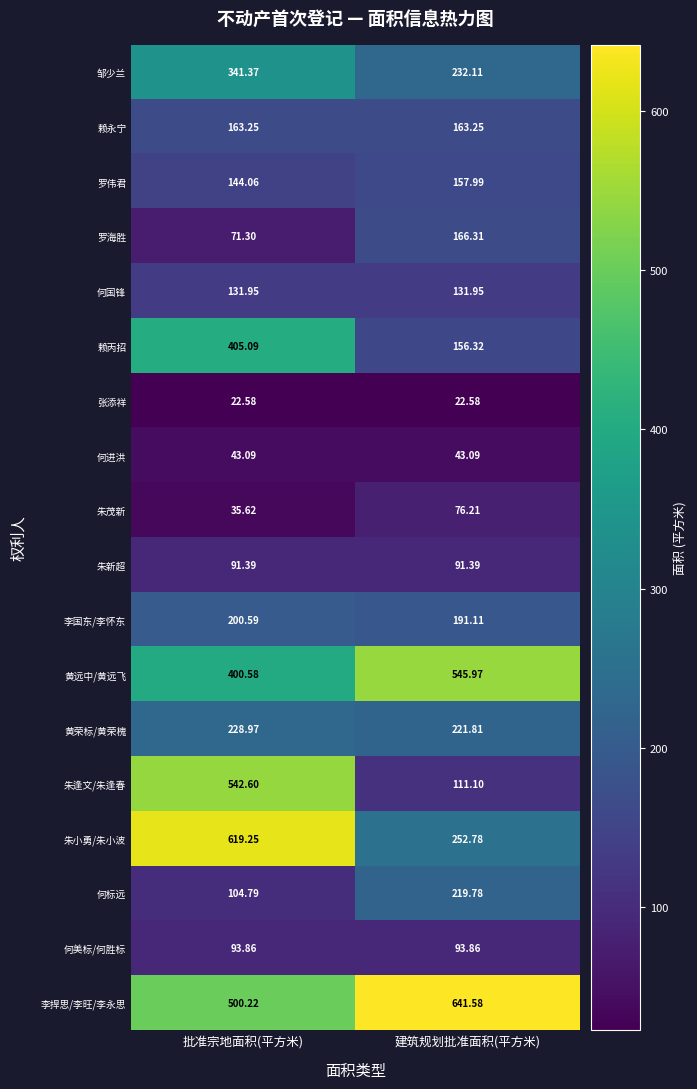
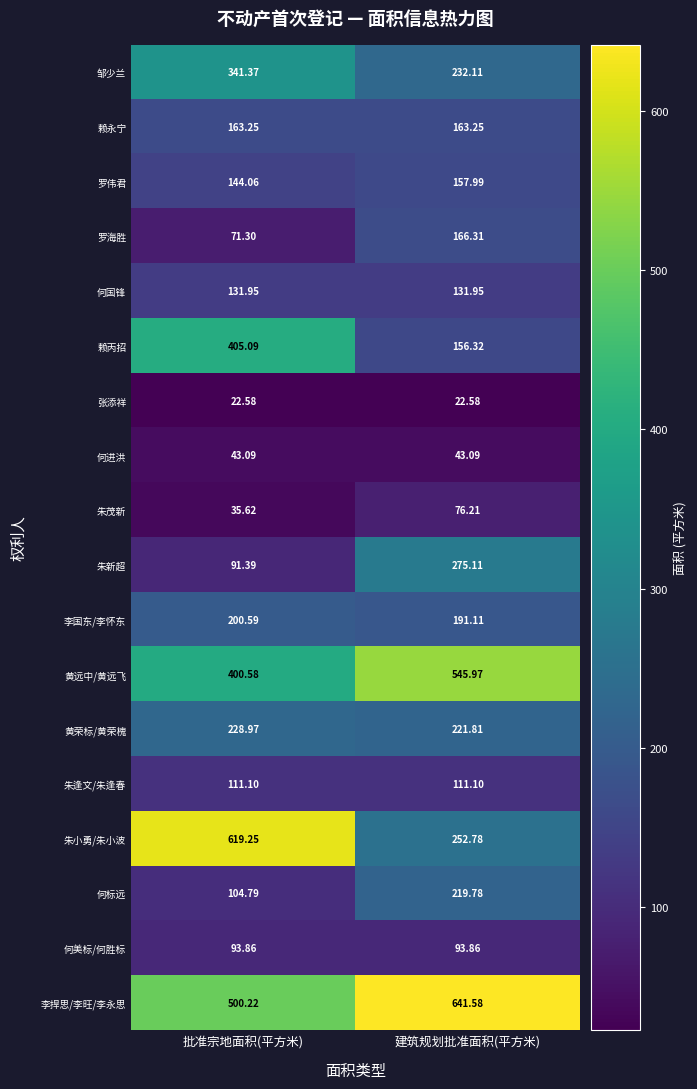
朱新超, 建筑规划批准面积(平方米): 91.39 -> 275.11
朱逢文/朱逢春, 批准宗地面积(平方米): 542.60 -> 111.10
